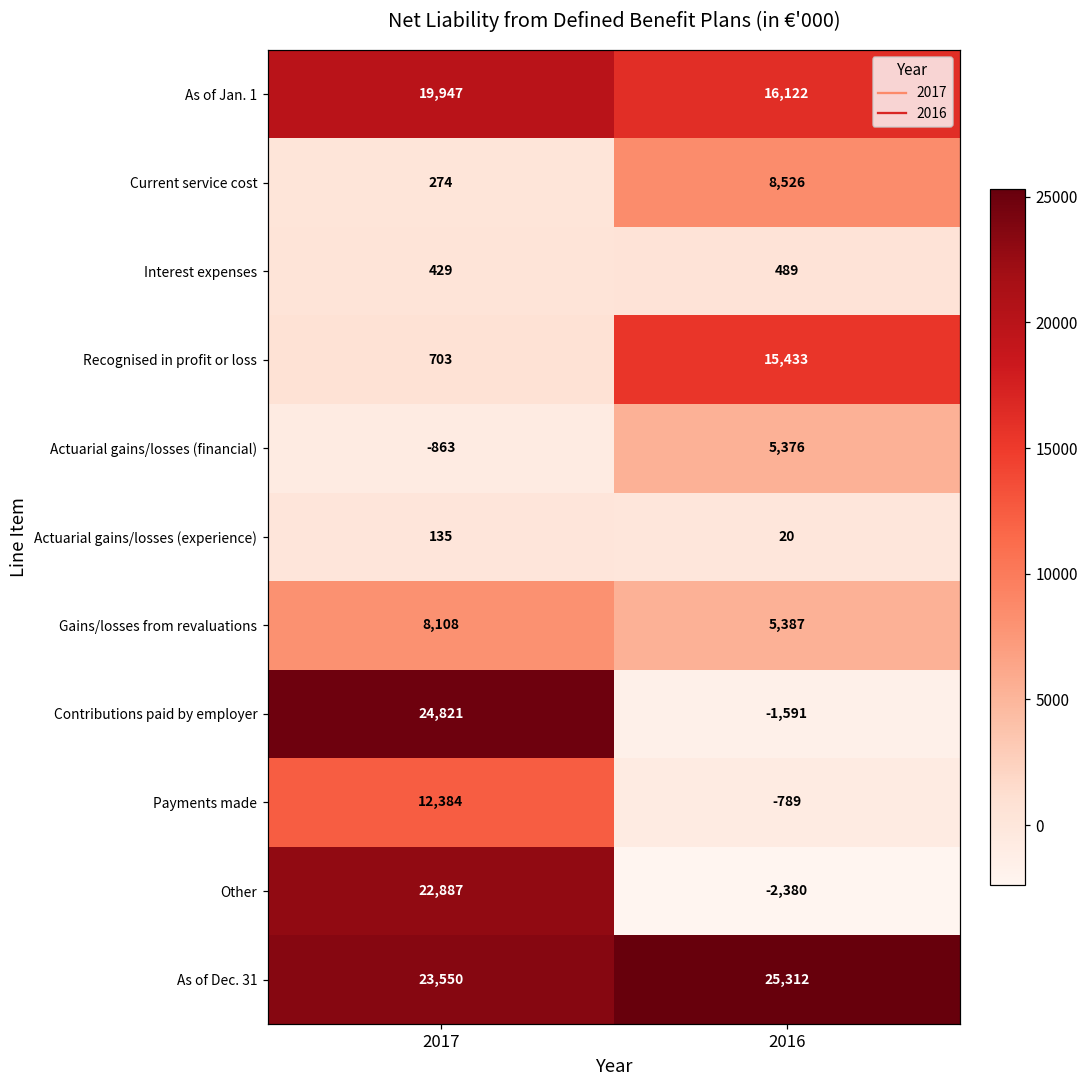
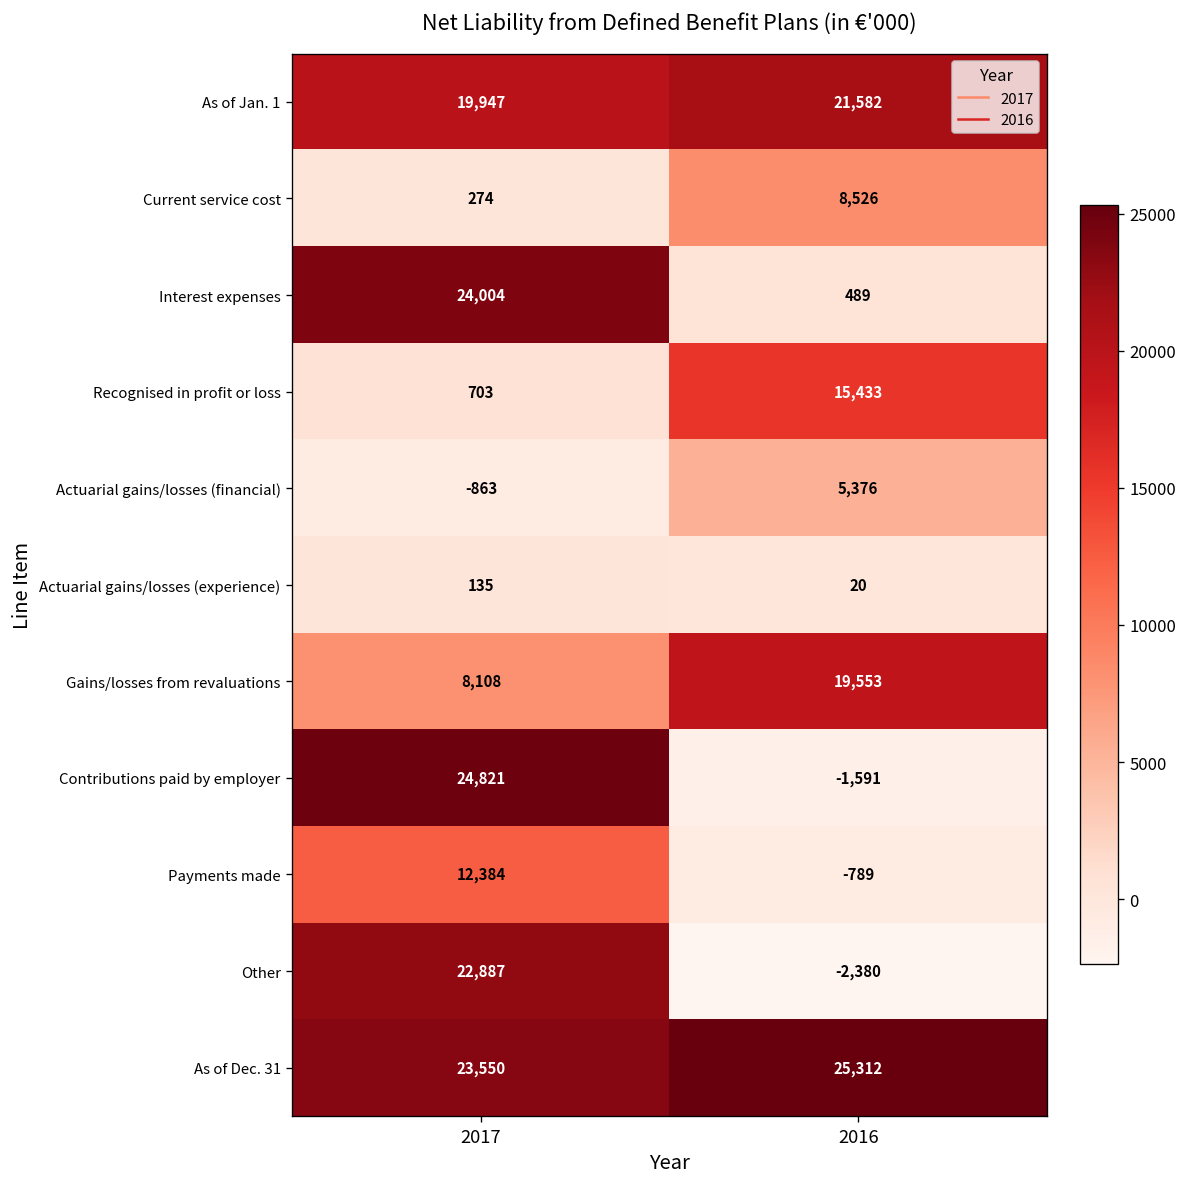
As of Jan. 1, 2016: 16,122 -> 21,582
Interest expenses, 2017: 429 -> 24,004
Gains/losses from revaluations, 2016: 5,387 -> 19,553
